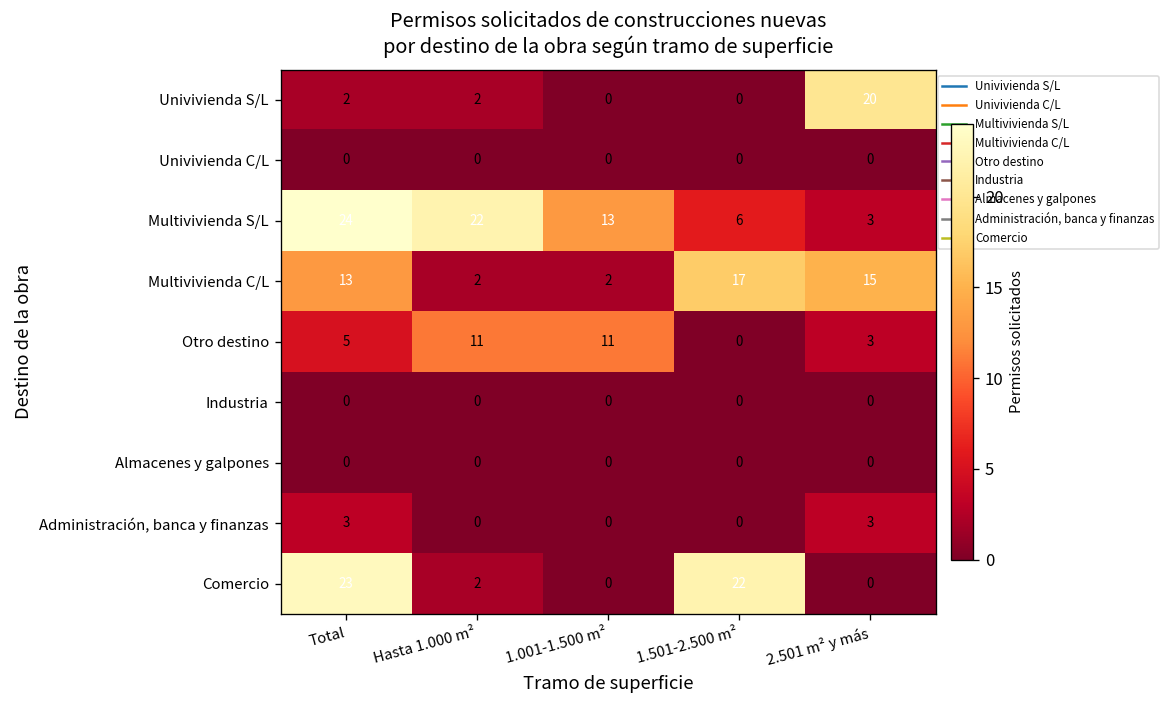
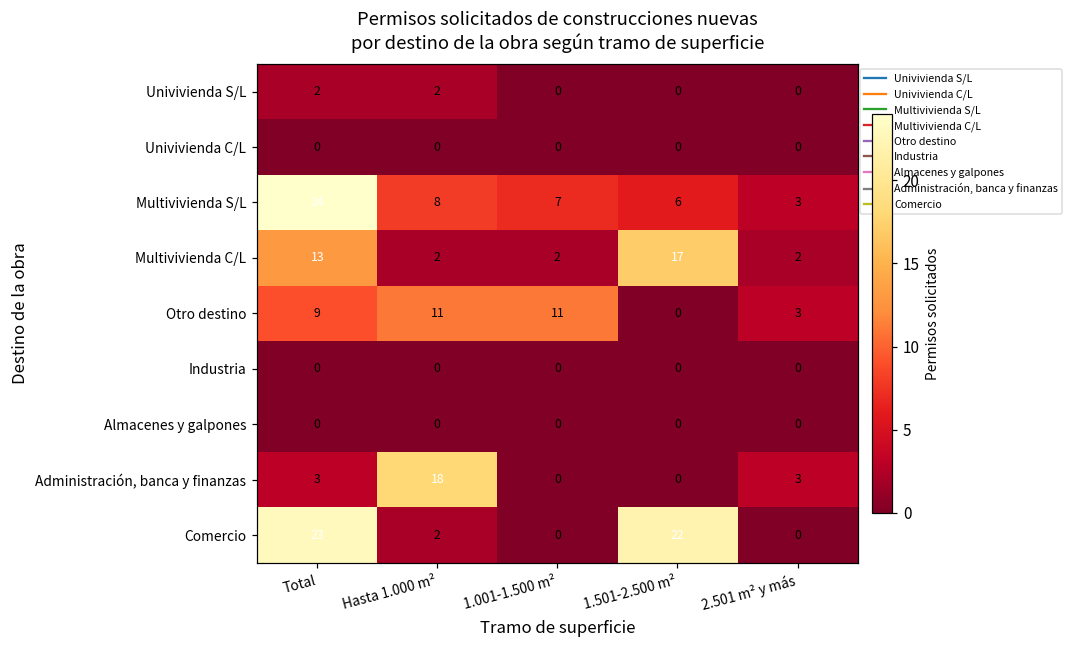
Univivienda S/L, 2.501 m² y más: 20 -> 0
Multivivienda S/L, Hasta 1.000 m²: 22 -> 8
Multivivienda S/L, 1.001-1.500 m²: 13 -> 7
Multivivienda C/L, 2.501 m² y más: 15 -> 2
Otro destino, Total: 5 -> 9
Administración, banca y finanzas, Hasta 1.000 m²: 0 -> 18
